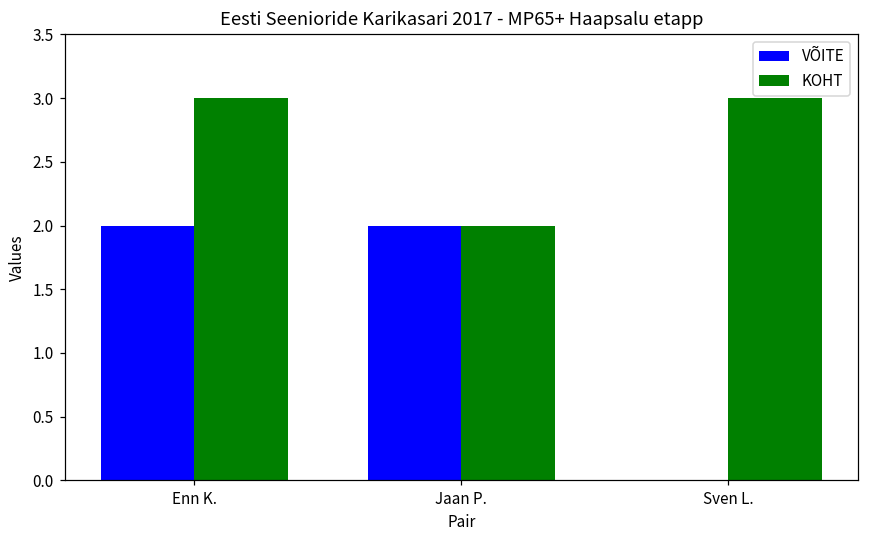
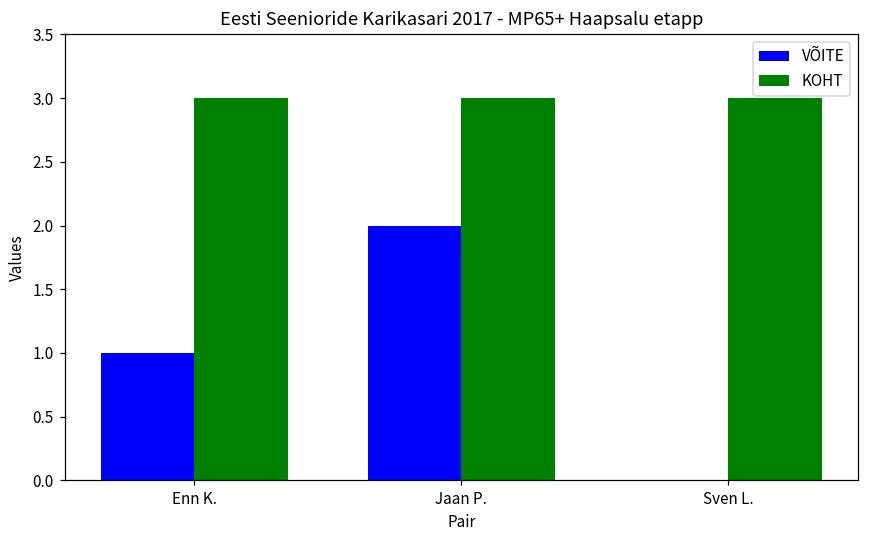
VÕITE, Enn K.: 2 -> 1
KOHT, Jaan P.: 2 -> 3
